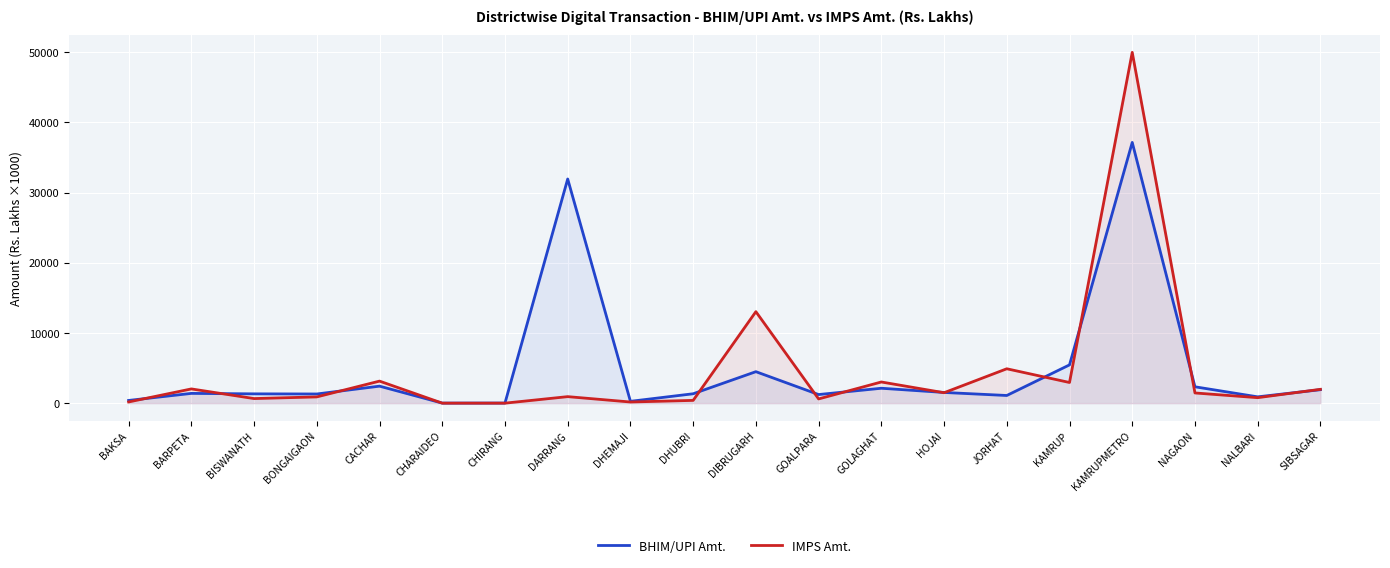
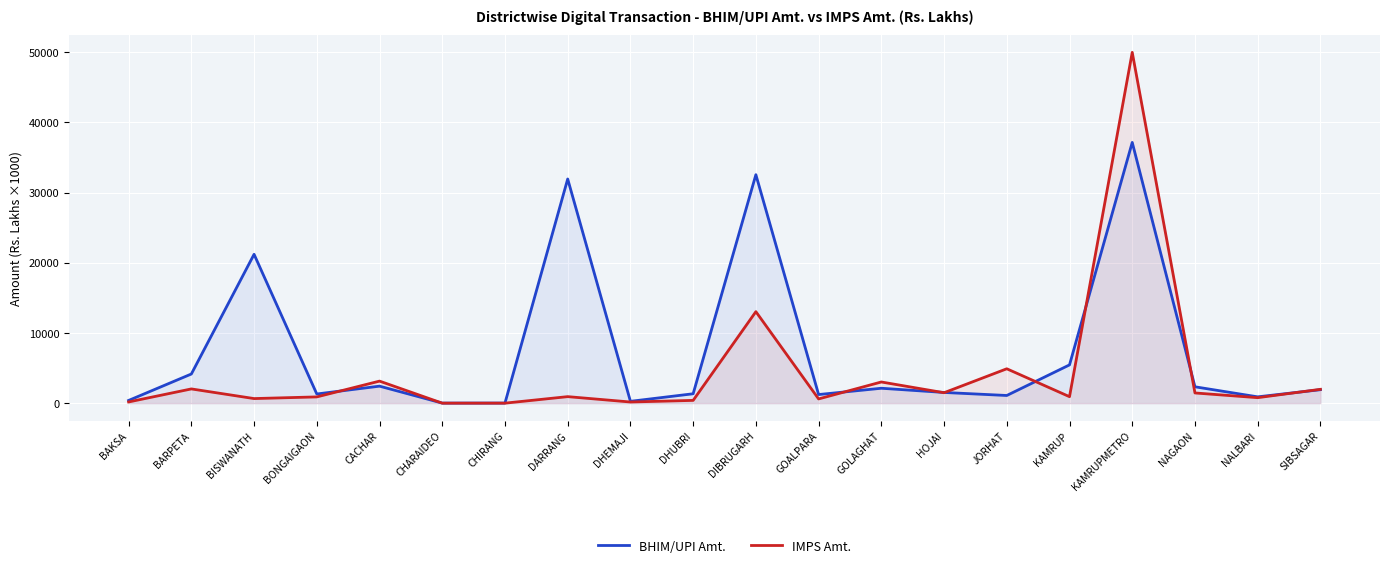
BHIM/UPI Amt., BARPETA: 1000 -> 4000
BHIM/UPI Amt., BISWANATH: 1000 -> 21000
BHIM/UPI Amt., DIBRUGARH: 4000 -> 33000
IMPS Amt., KAMRUP: 3000 -> 1000
